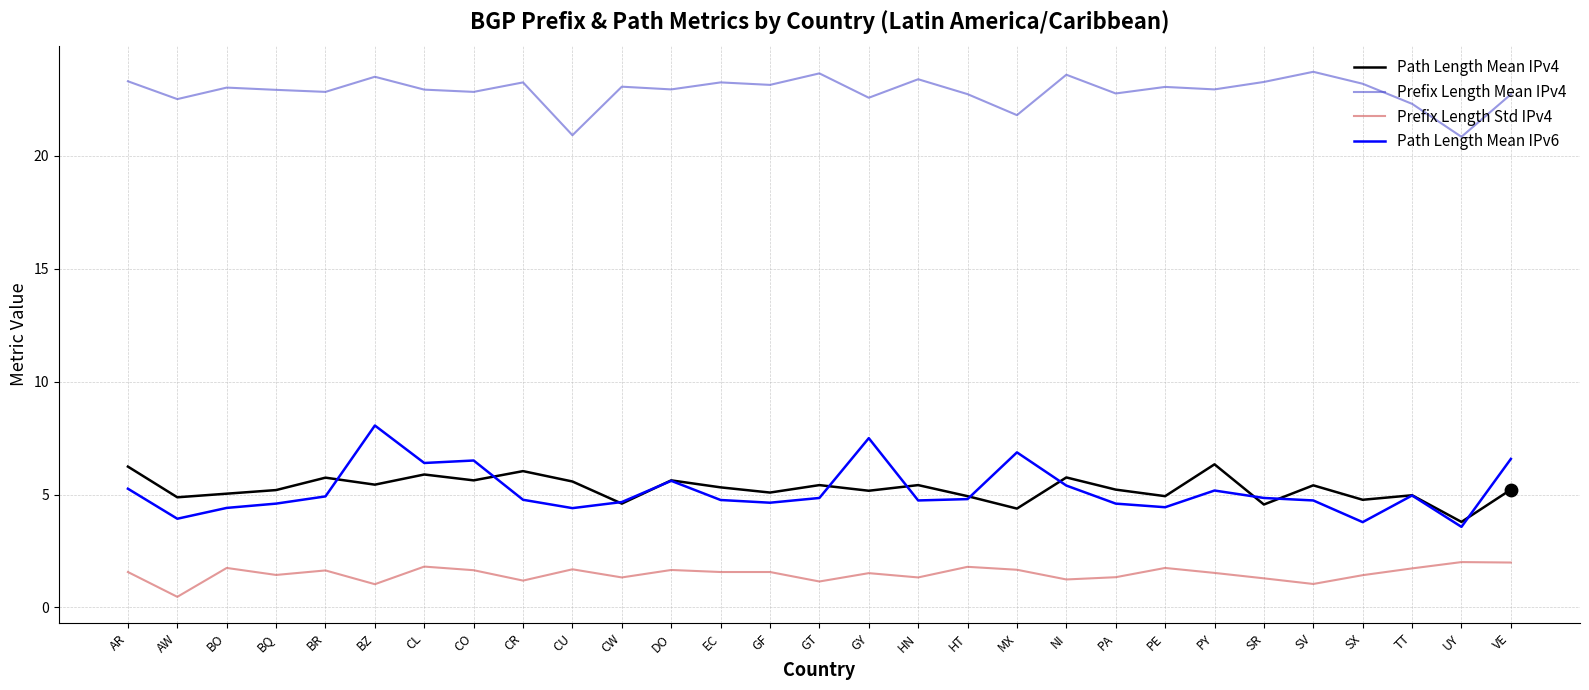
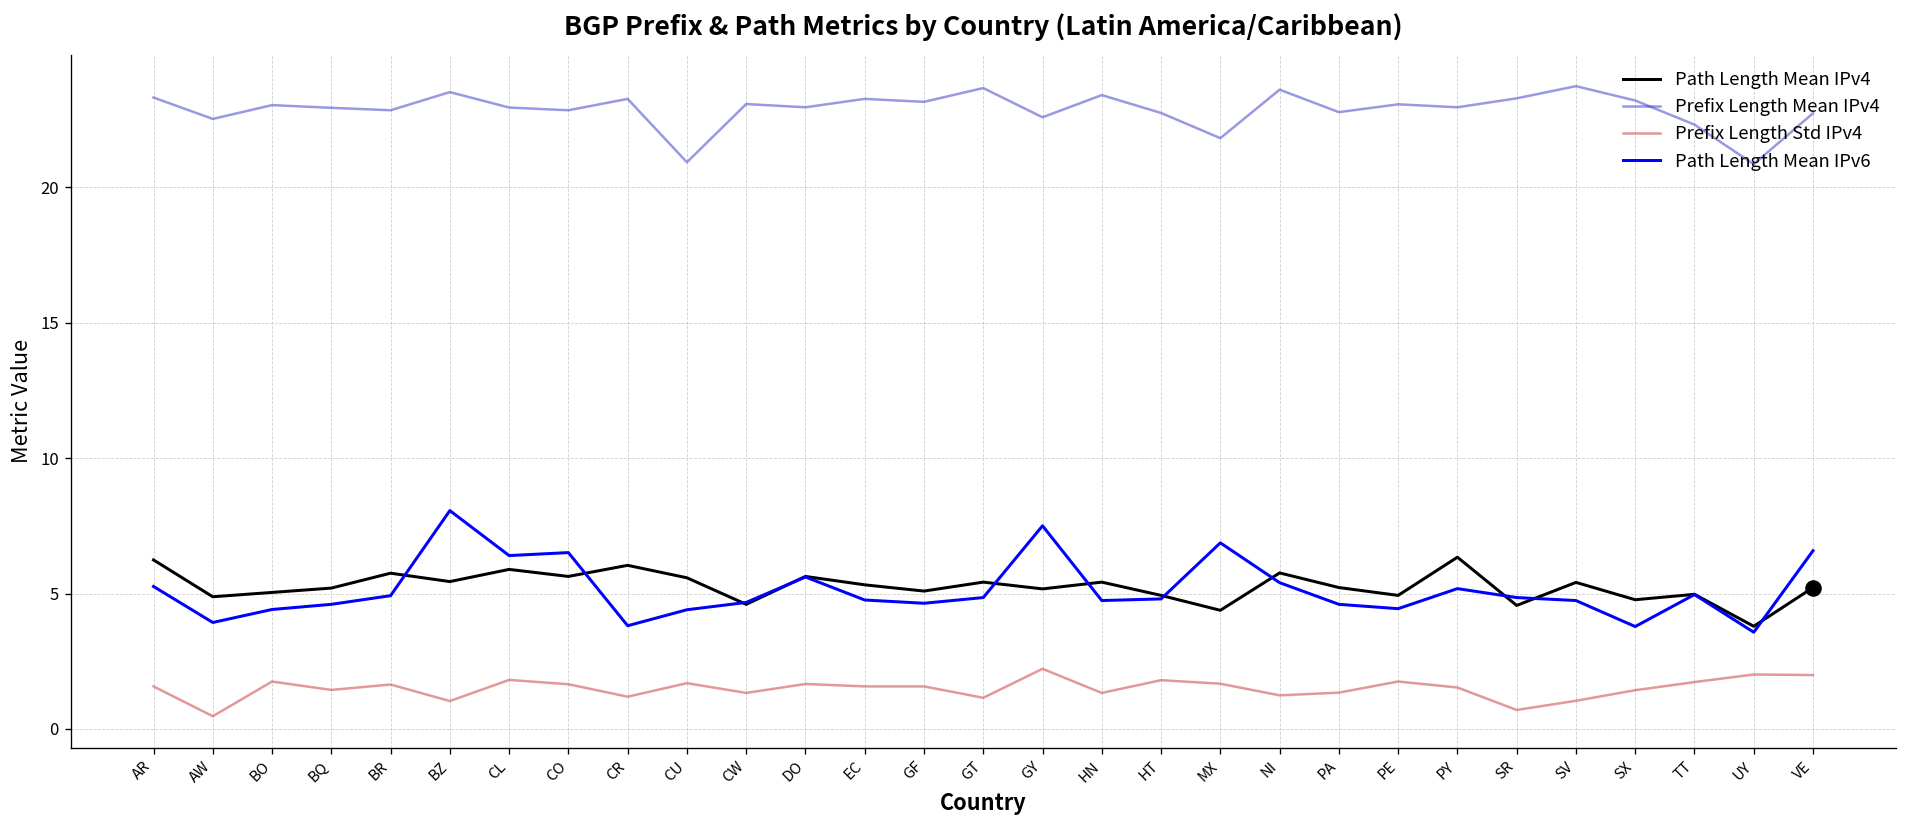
Path Length Mean IPv6, CR: 4.8 -> 3.8
Prefix Length Std IPv4, GY: 1.5 -> 2.2
Prefix Length Std IPv4, SR: 1.3 -> 0.7
